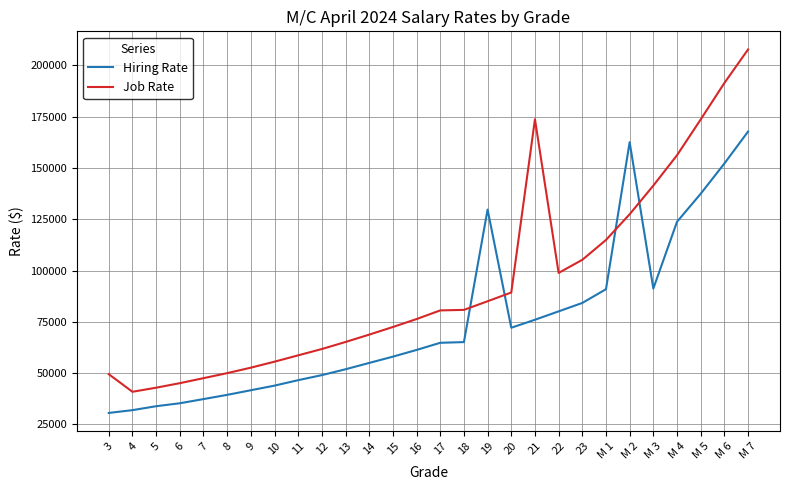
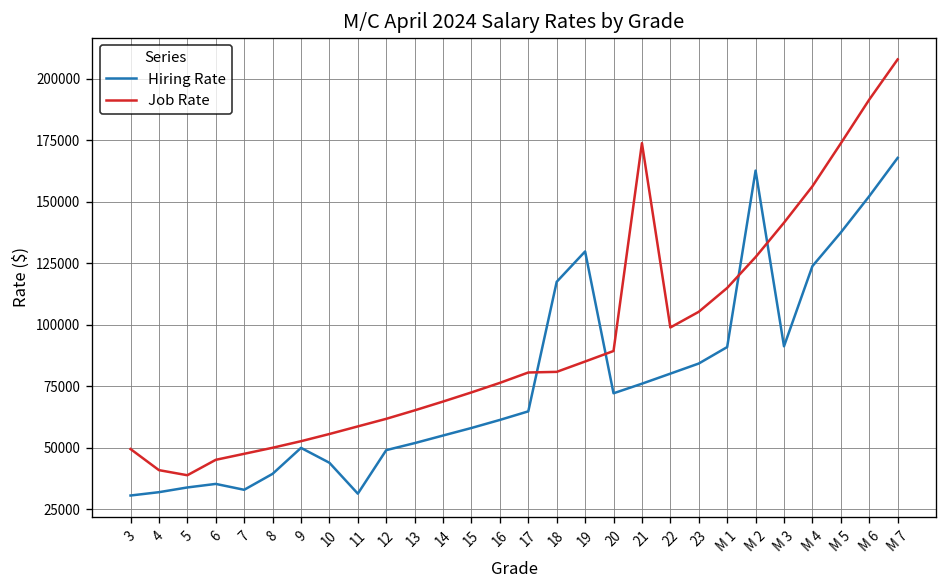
Job Rate, 5: 43000 -> 39000
Hiring Rate, 7: 37000 -> 33000
Hiring Rate, 9: 42000 -> 50000
Hiring Rate, 11: 47000 -> 31000
Hiring Rate, 18: 65000 -> 117000
